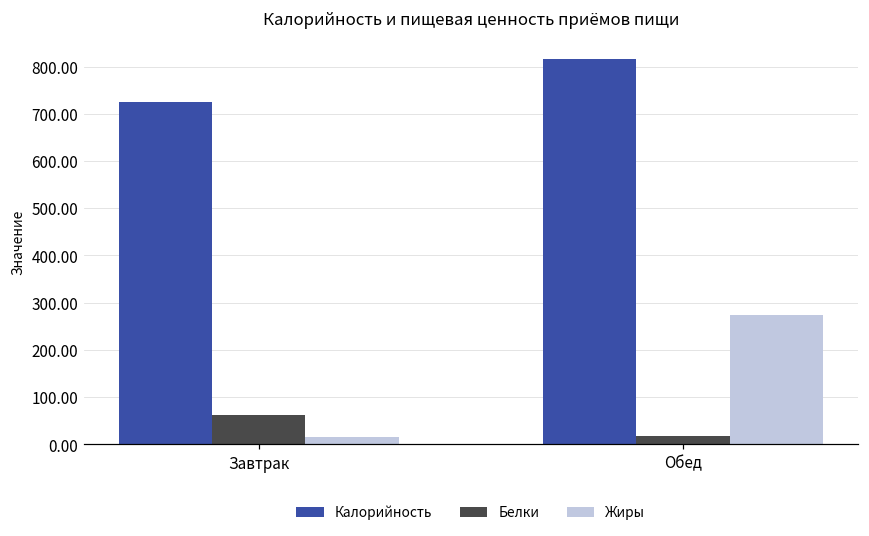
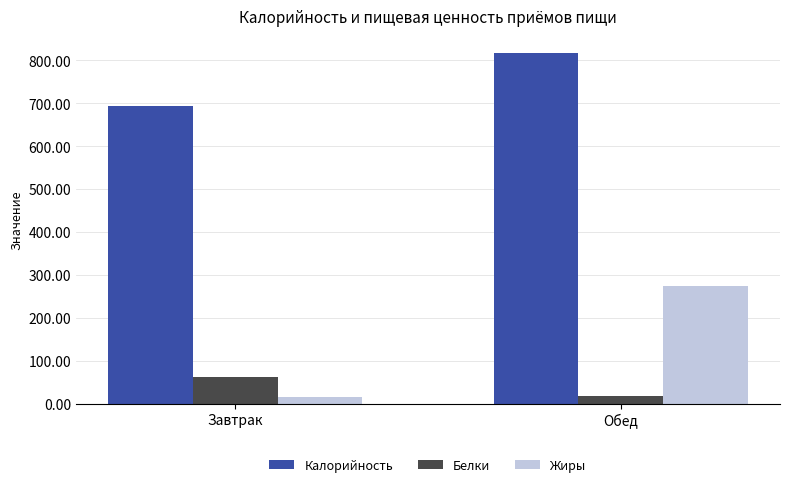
Калорийность, Завтрак: 730 -> 690
